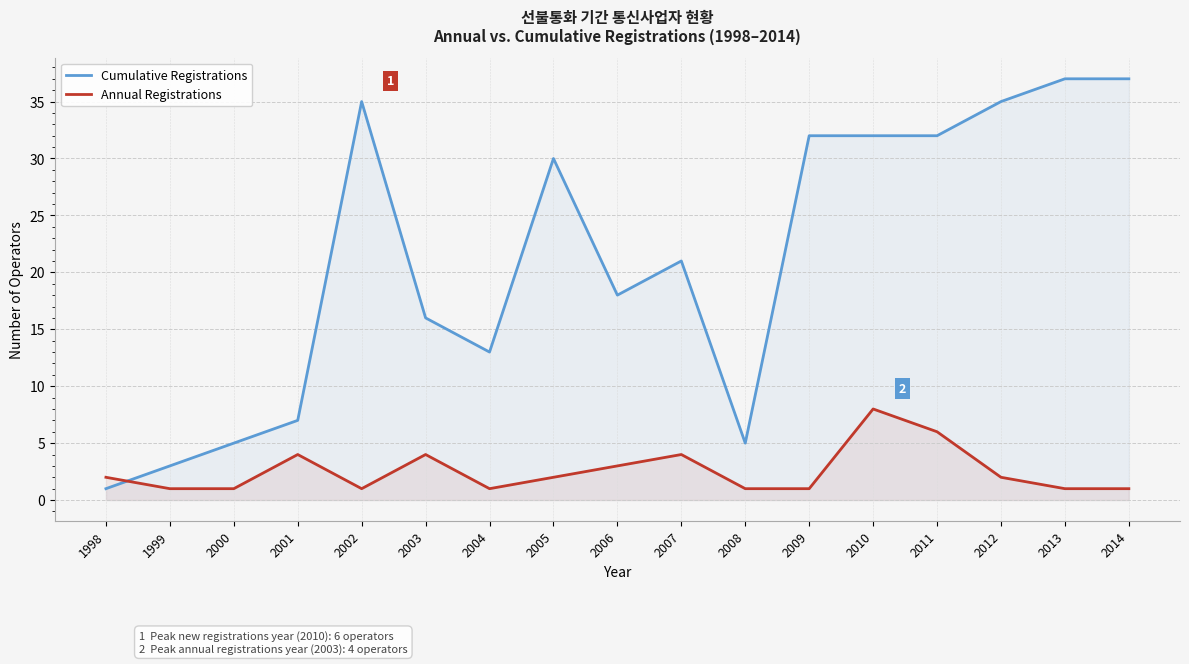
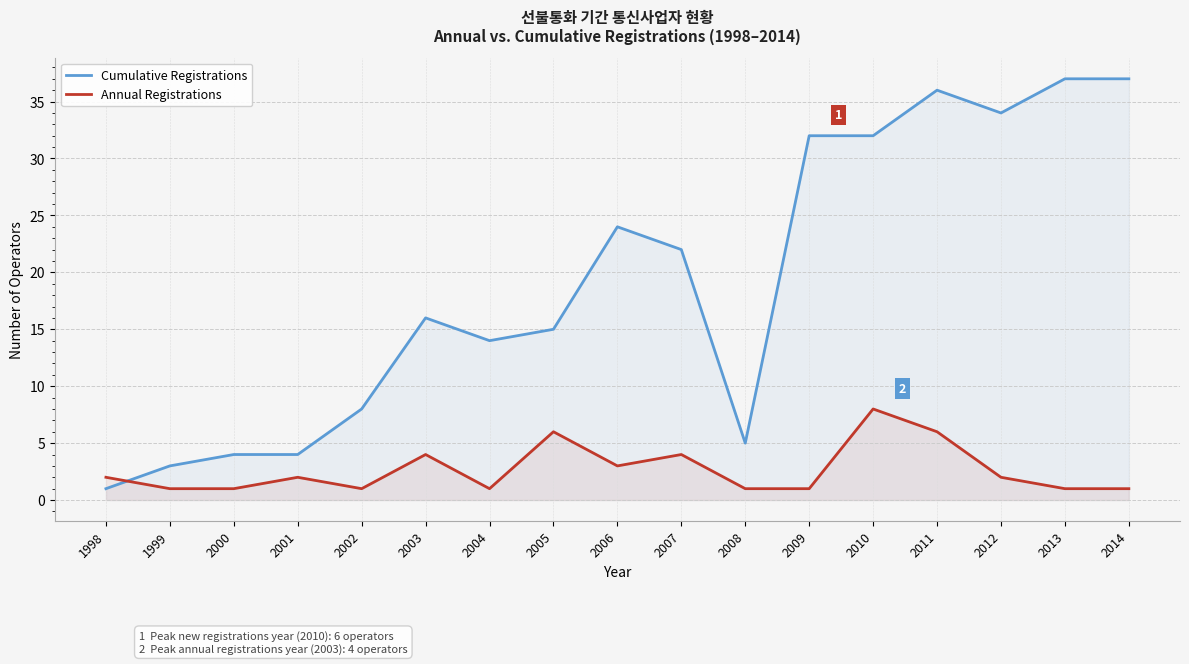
Cumulative Registrations, 2000: 5 -> 4
Cumulative Registrations, 2001: 7 -> 4
Annual Registrations, 2001: 4 -> 2
Cumulative Registrations, 2002: 35 -> 8
Cumulative Registrations, 2004: 13 -> 14
Cumulative Registrations, 2005: 30 -> 15
Annual Registrations, 2005: 2 -> 6
Cumulative Registrations, 2006: 18 -> 24
Cumulative Registrations, 2007: 21 -> 22
Cumulative Registrations, 2011: 32 -> 36
Cumulative Registrations, 2012: 35 -> 34
